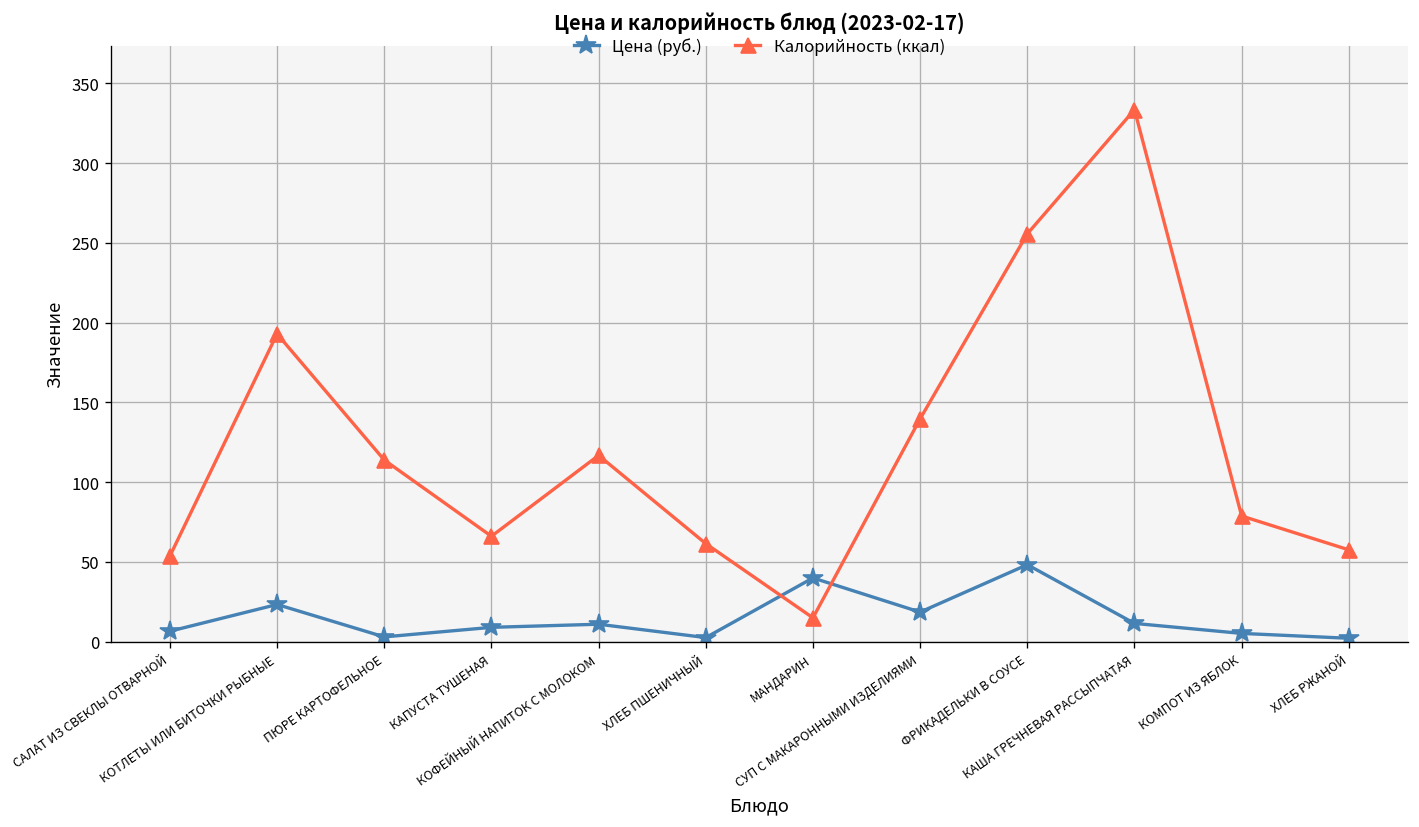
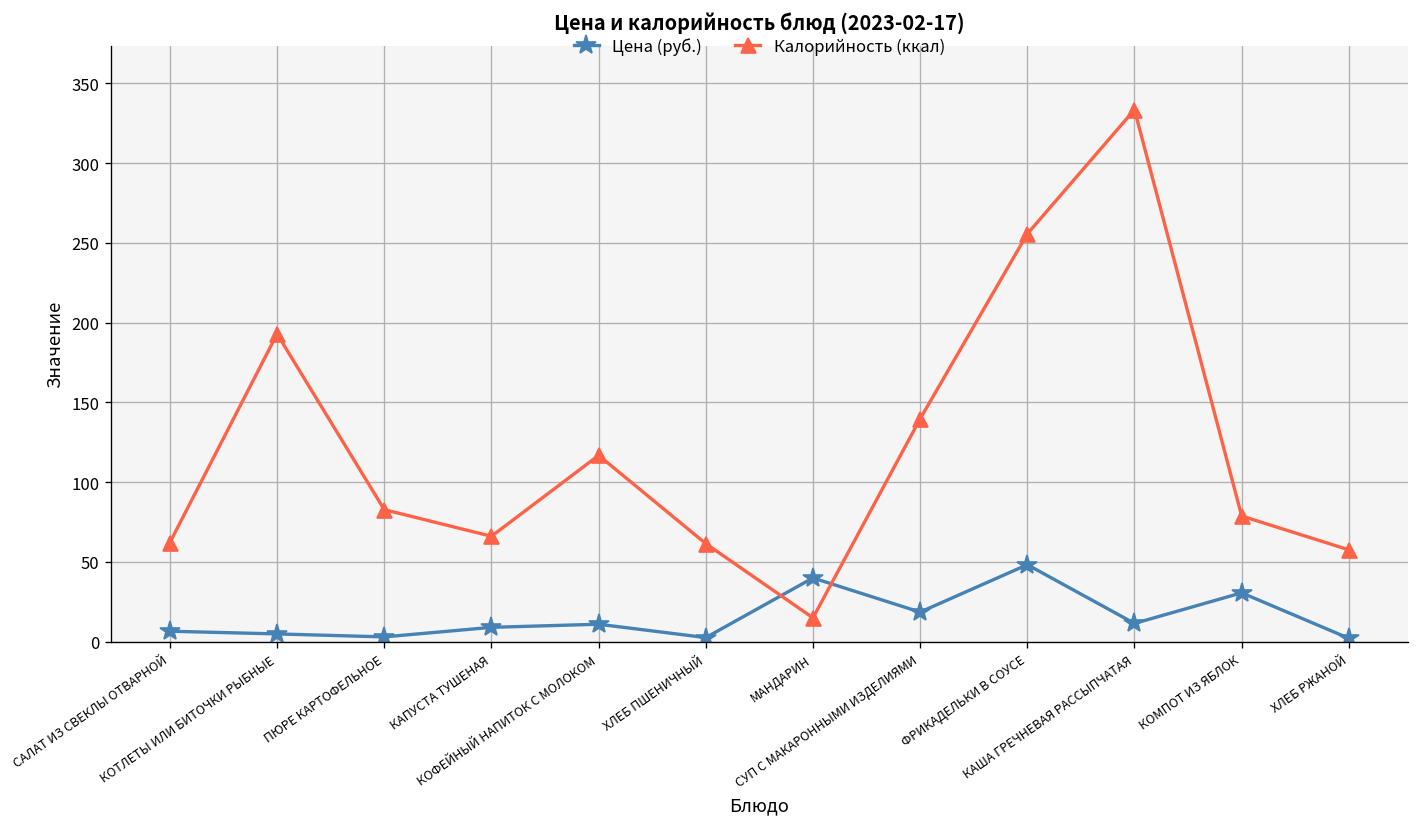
Калорийность (ккал), САЛАТ ИЗ СВЕКЛЫ ОТВАРНОЙ: 54 -> 62
Цена (руб.), КОТЛЕТЫ ИЛИ БИТОЧКИ РЫБНЫЕ: 23 -> 5
Калорийность (ккал), ПЮРЕ КАРТОФЕЛЬНОЕ: 114 -> 83
Цена (руб.), КОМПОТ ИЗ ЯБЛОК: 5 -> 31
